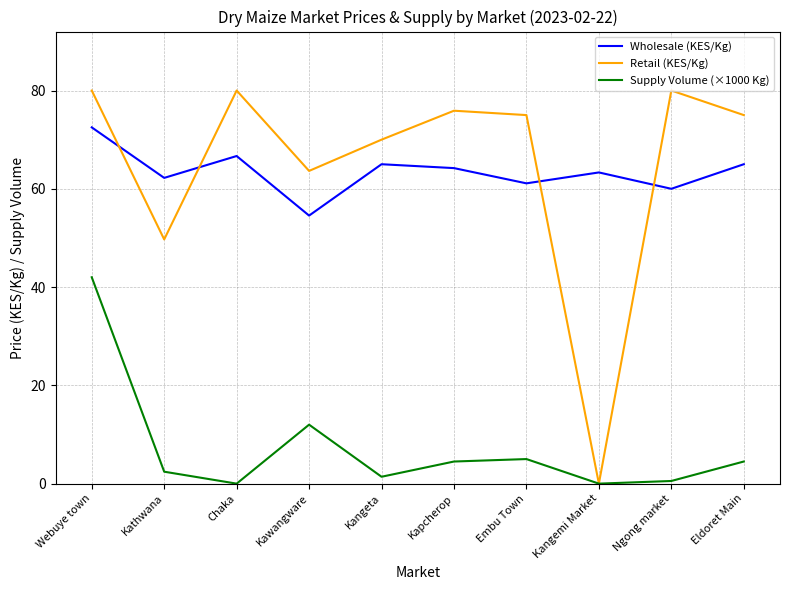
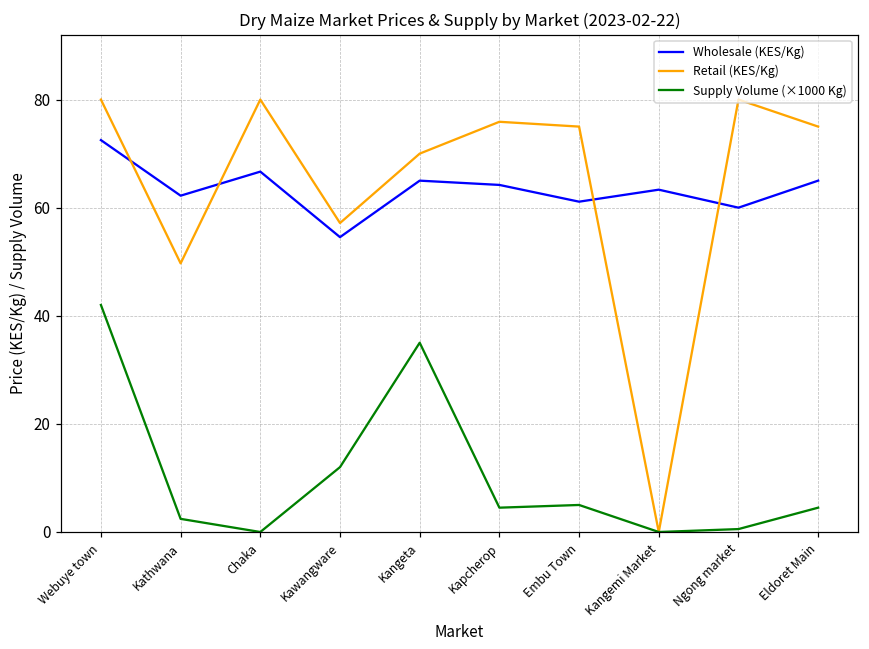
Retail (KES/Kg), Kawangware: 64 -> 57
Supply Volume (×1000 Kg), Kangeta: 1 -> 35
